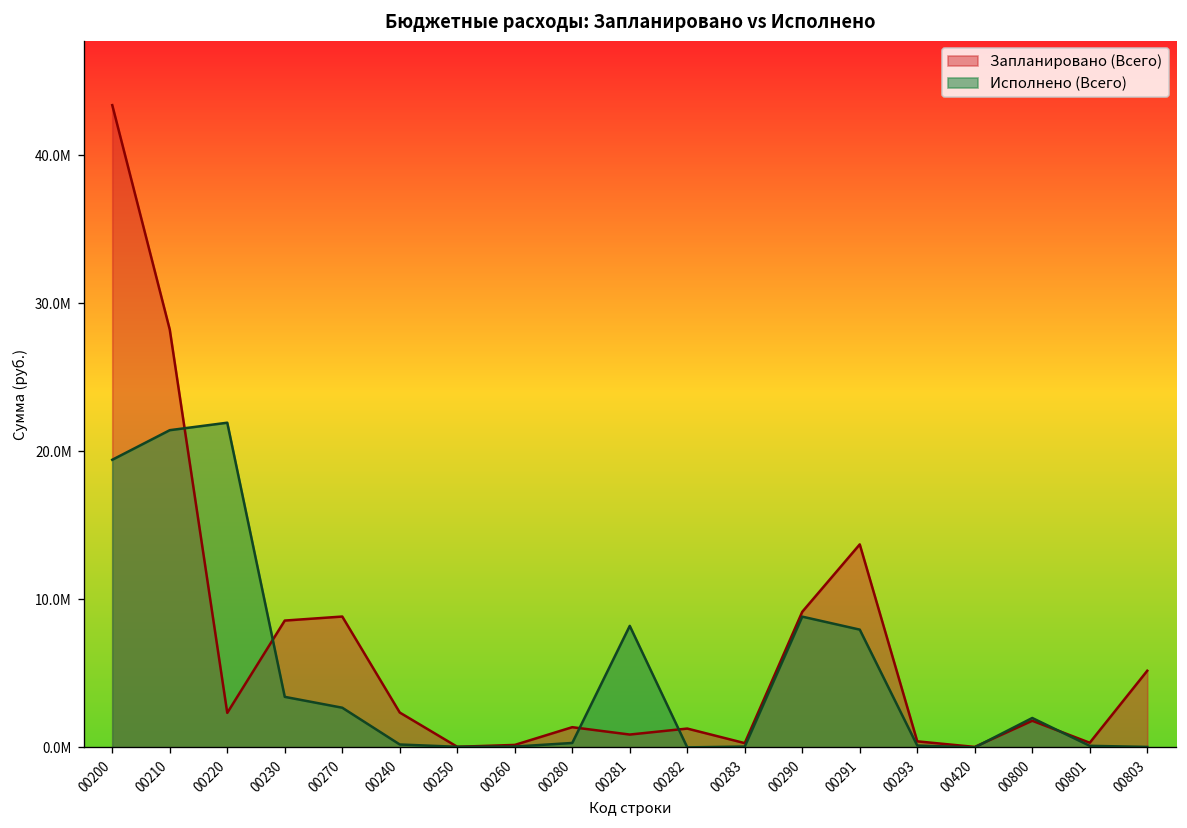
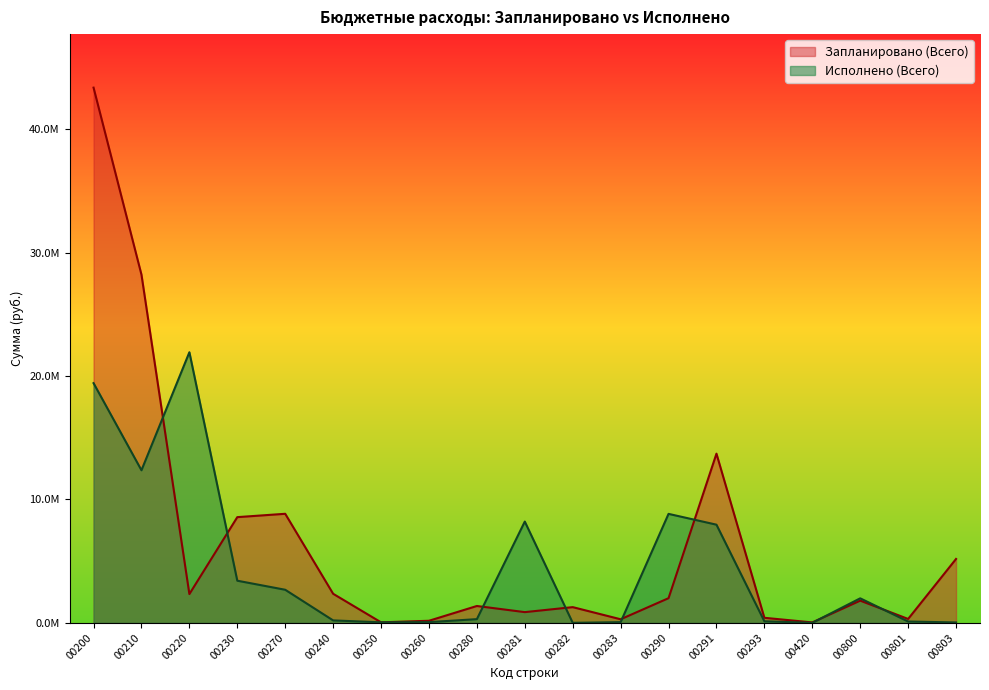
Исполнено (Всего), 00210: 21400000 -> 12400000
Запланировано (Всего), 00290: 9200000 -> 2000000
